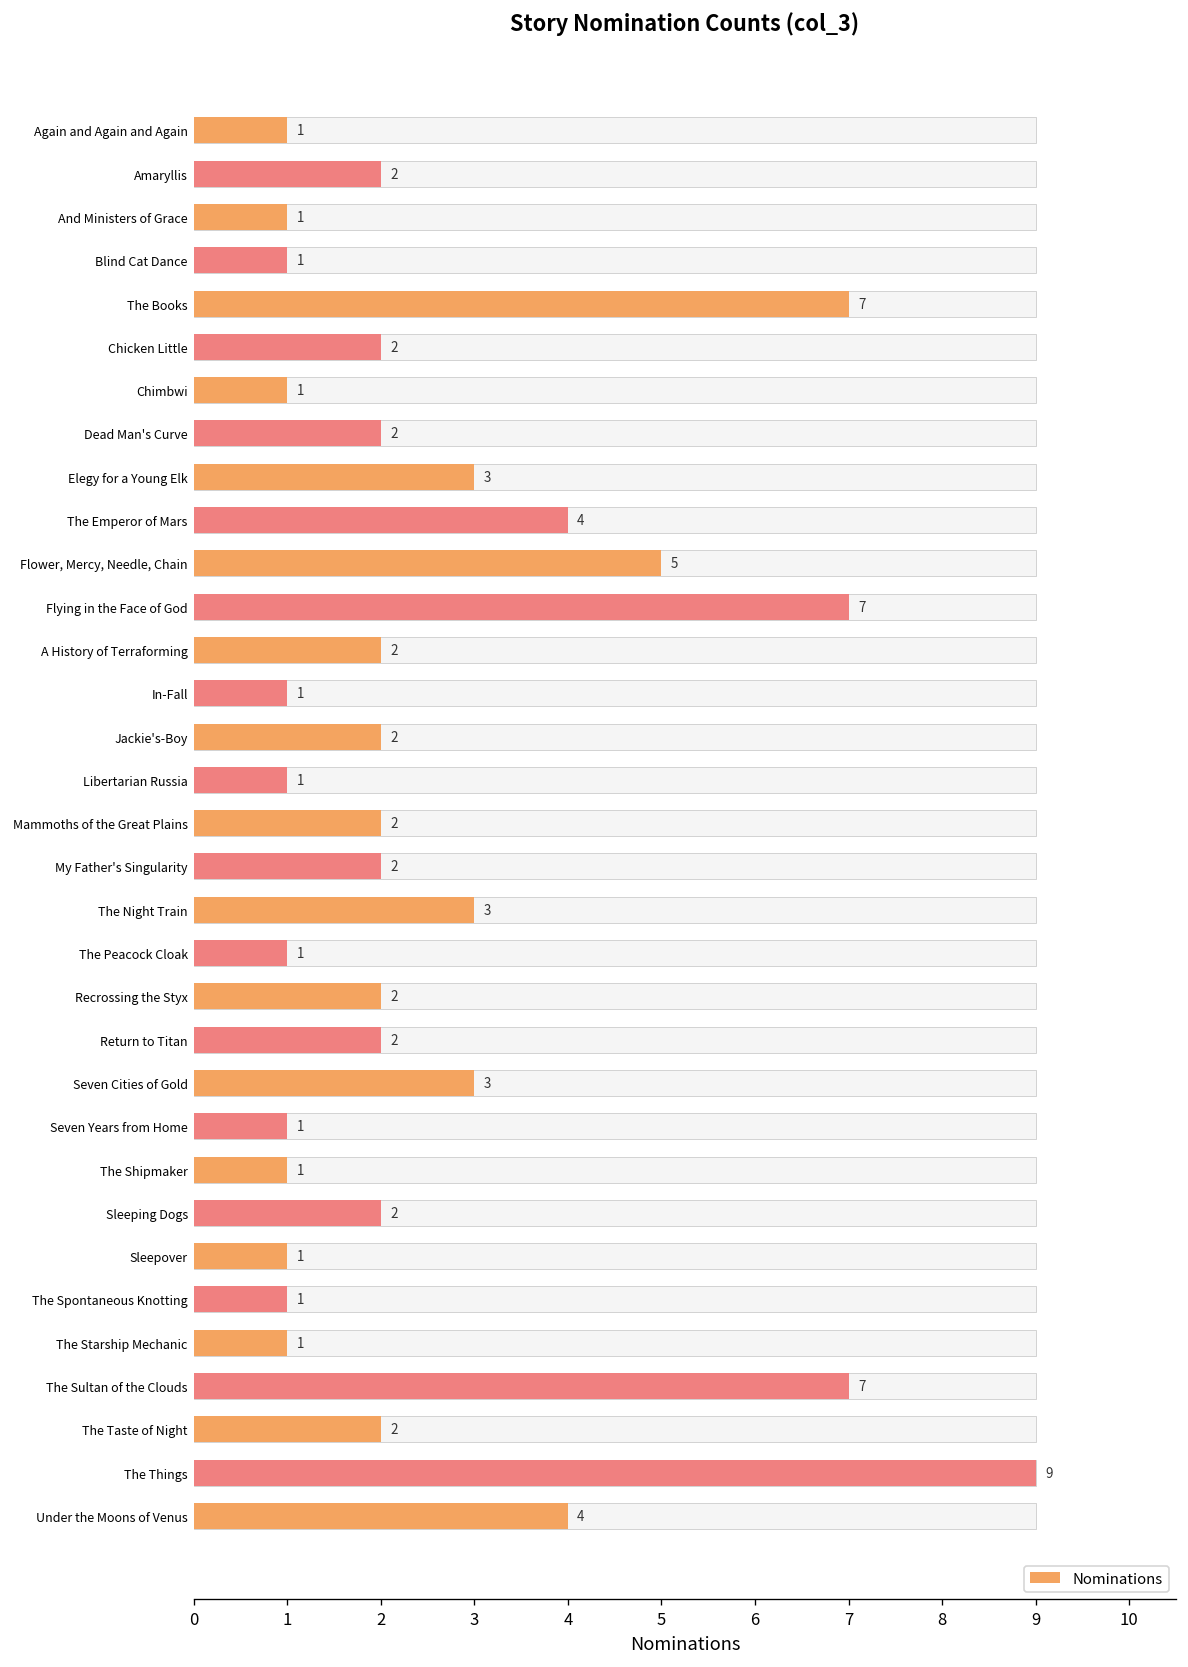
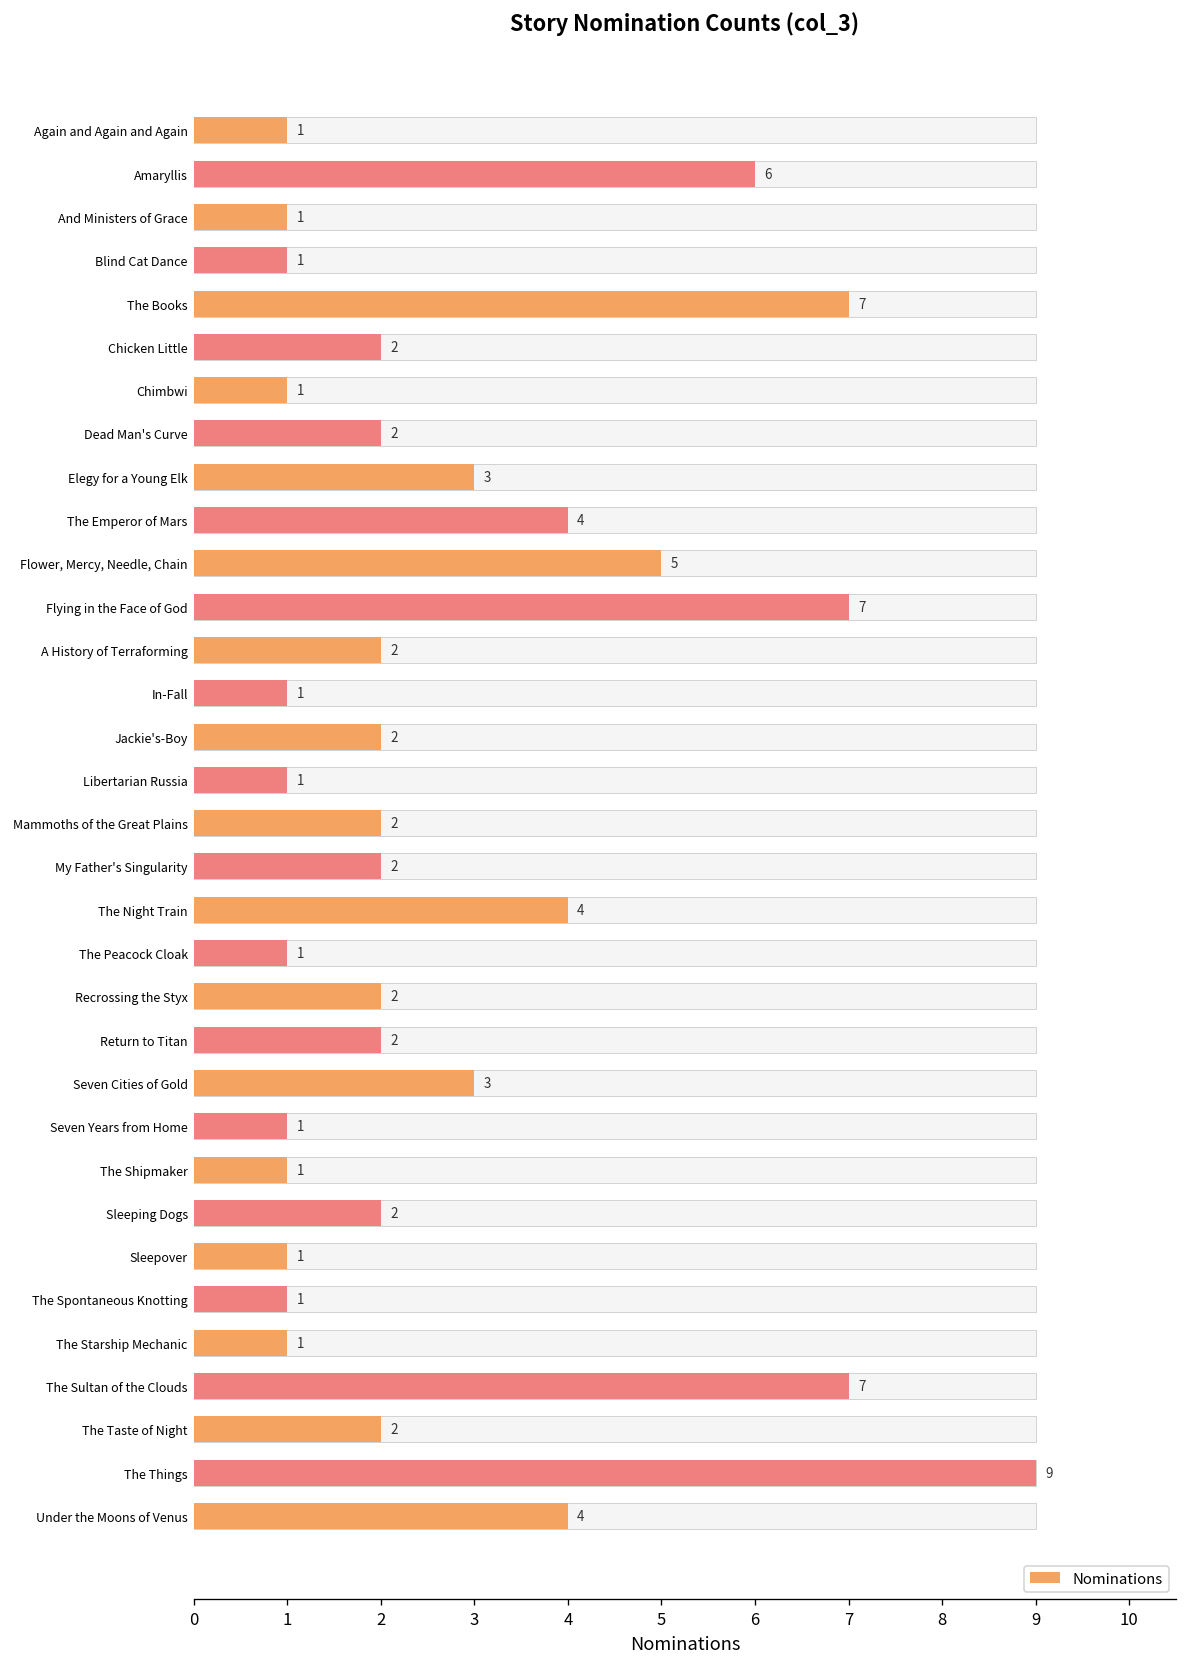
Nominations, Amaryllis: 2 -> 6
Nominations, The Night Train: 3 -> 4
